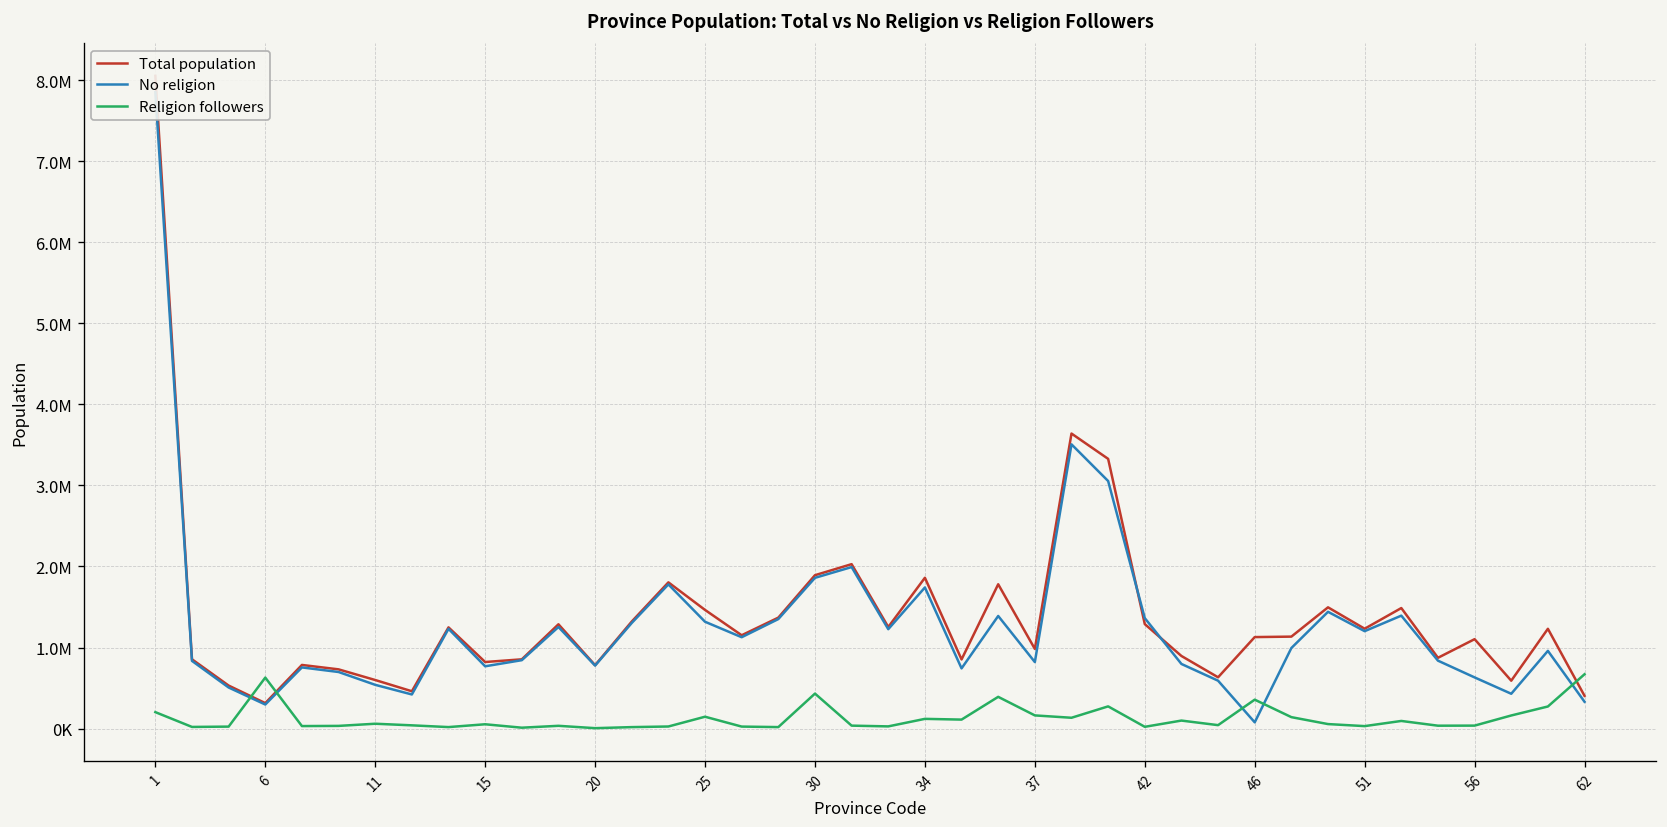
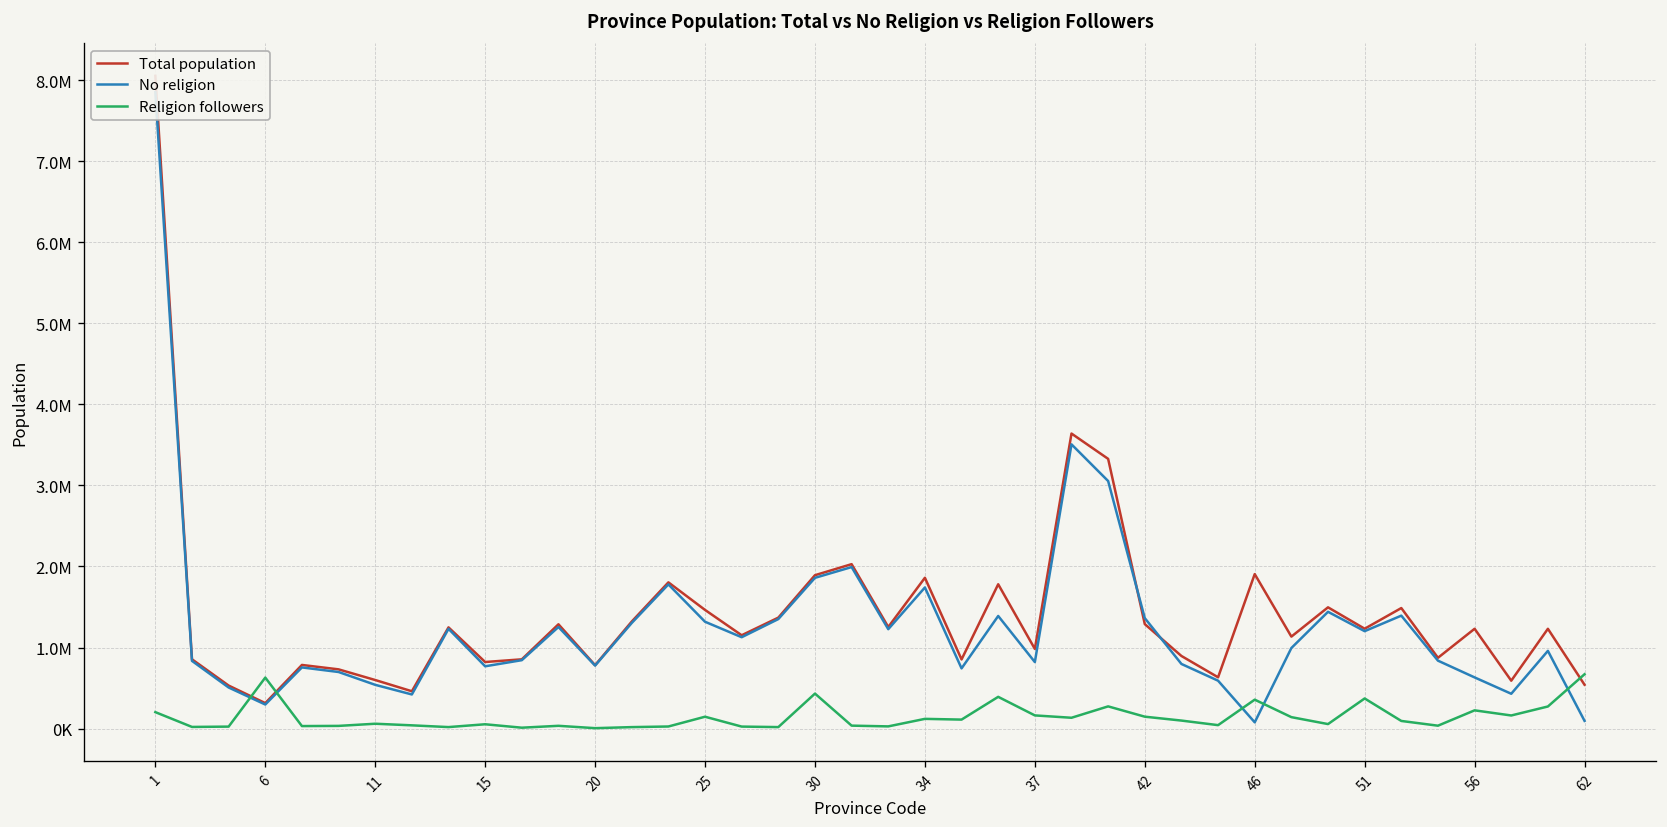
Religion followers, 42: 0 -> 100000
Total population, 46: 1100000 -> 1900000
Religion followers, 51: 0 -> 400000
Total population, 56: 1100000 -> 1200000
Religion followers, 56: 0 -> 200000
Total population, 62: 400000 -> 500000
No religion, 62: 300000 -> 100000
